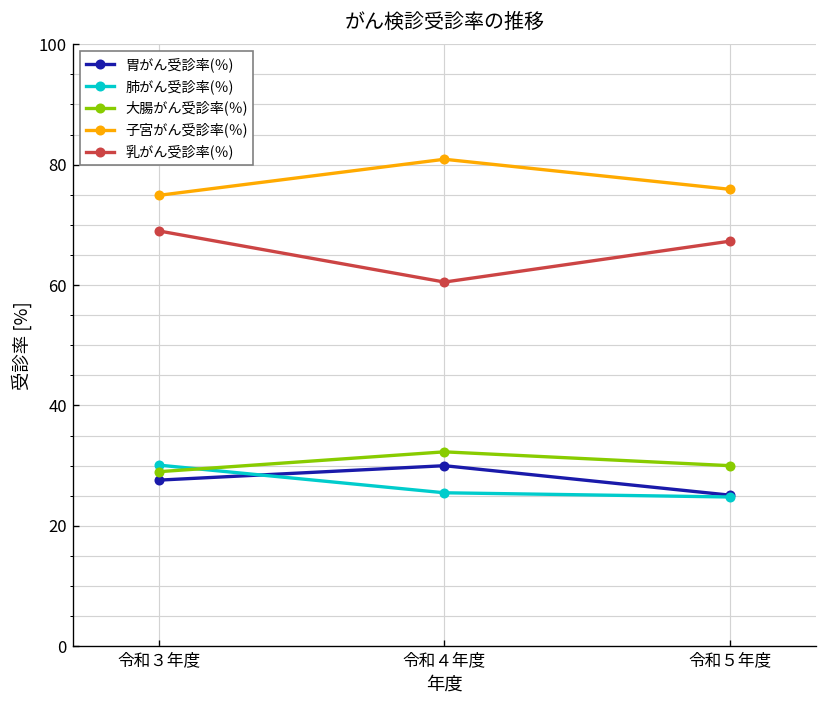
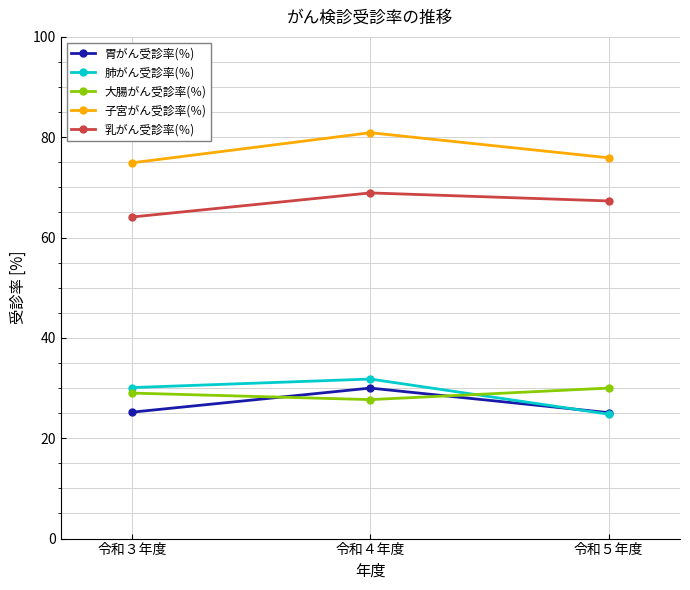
胃がん受診率(％), 令和３年度: 28 -> 25
乳がん受診率(％), 令和３年度: 69 -> 64
肺がん受診率(％), 令和４年度: 26 -> 32
大腸がん受診率(％), 令和４年度: 32 -> 28
乳がん受診率(％), 令和４年度: 61 -> 69
